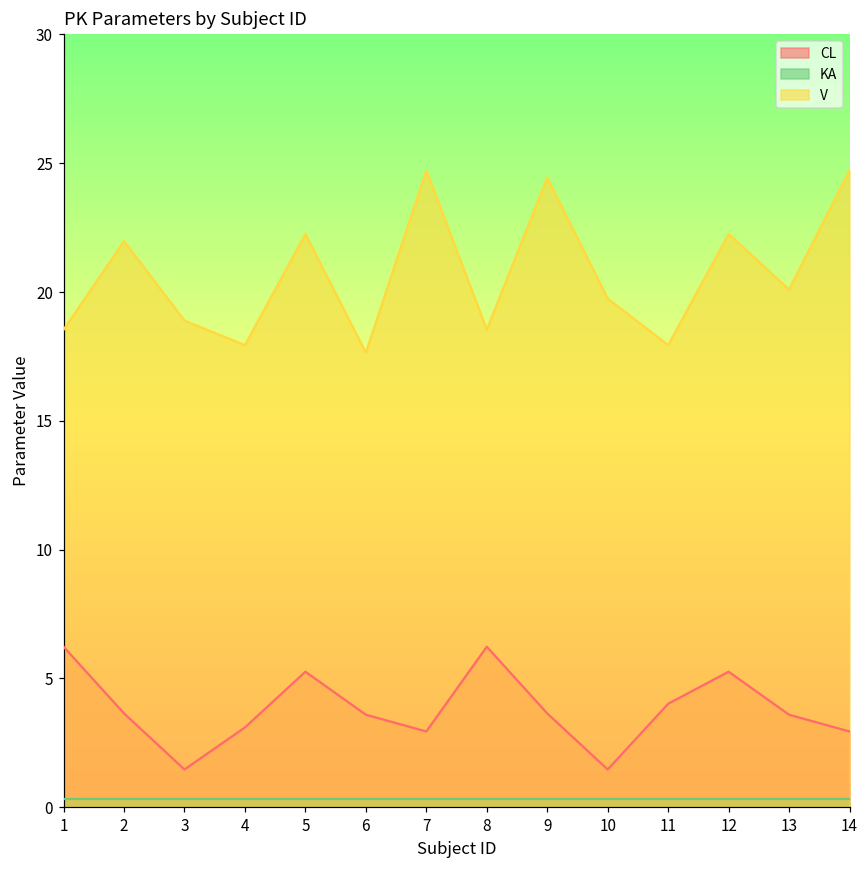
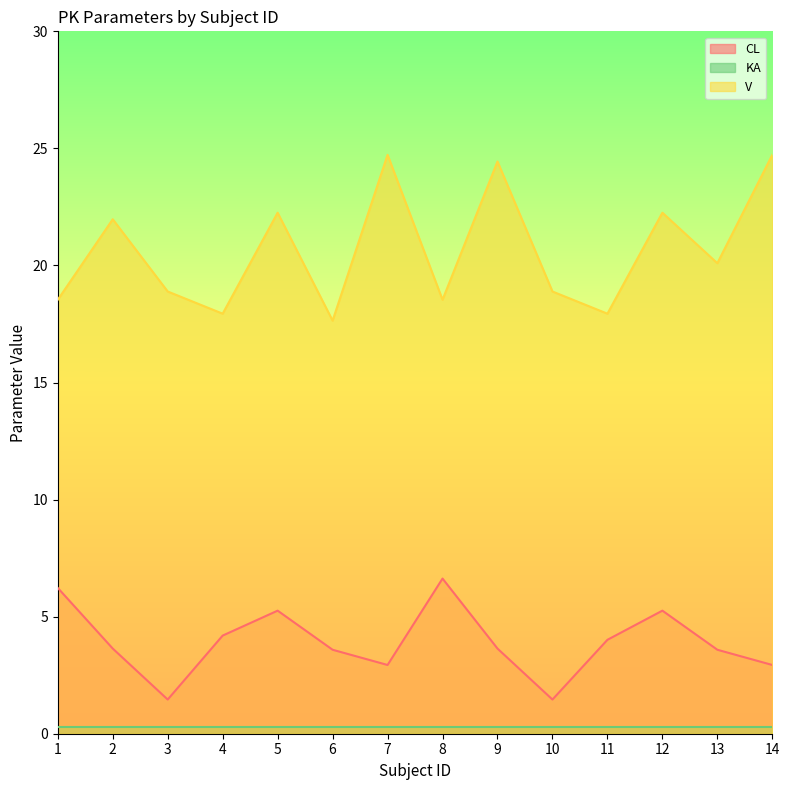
CL, 4: 3.1 -> 4.2
CL, 8: 6.2 -> 6.6
V, 10: 19.7 -> 18.9
